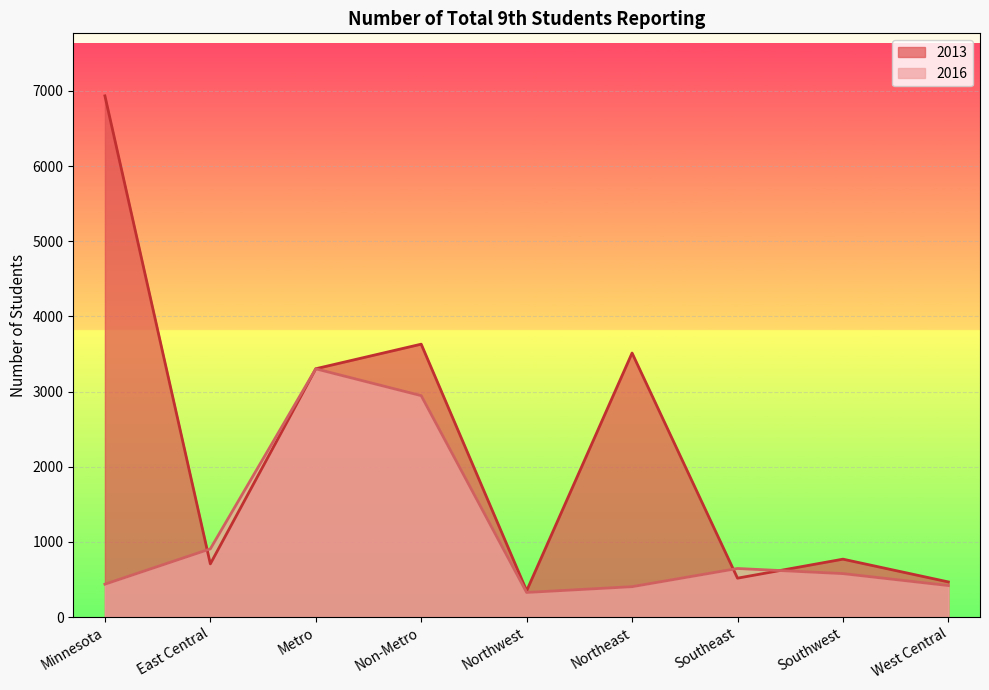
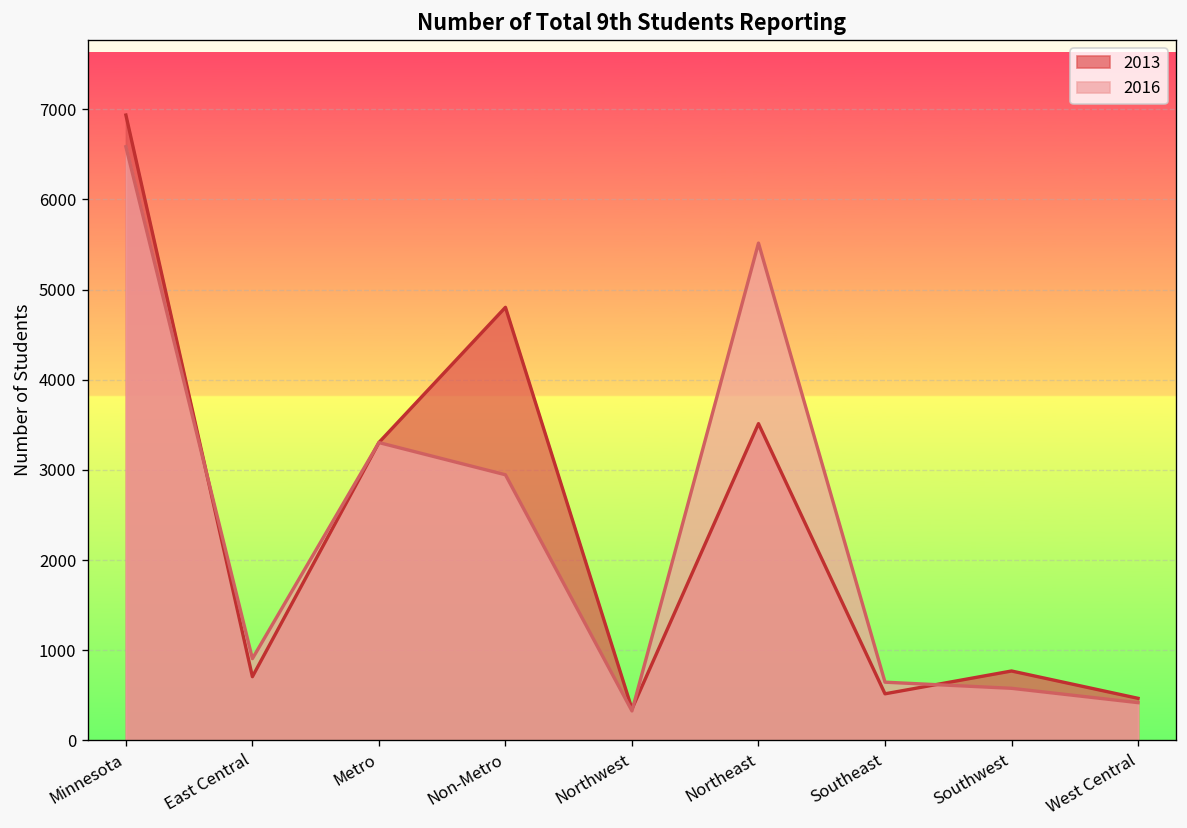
2016, Minnesota: 400 -> 6600
2013, Non-Metro: 3600 -> 4800
2016, Northeast: 400 -> 5500
